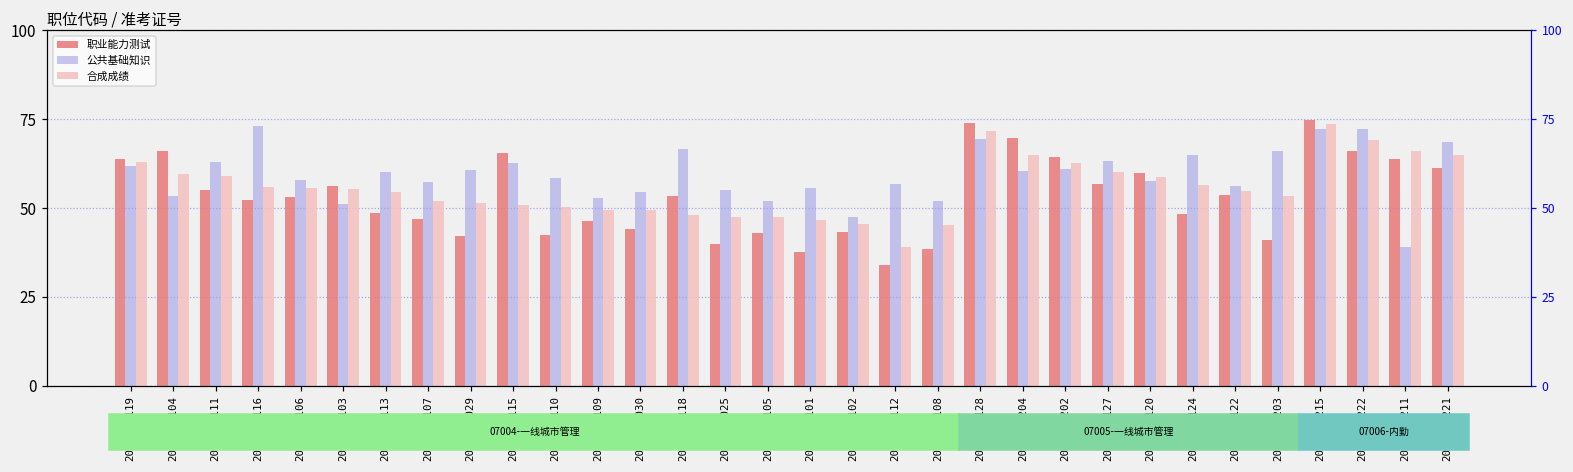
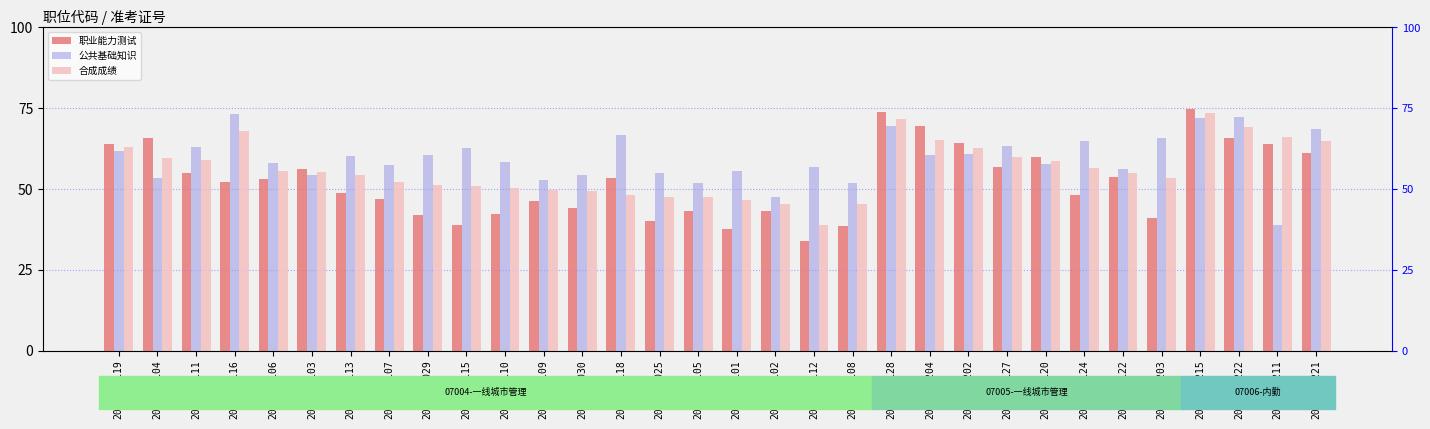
合成成绩, 2017002116: 56 -> 68
公共基础知识, 2017002103: 51 -> 54
职业能力测试, 2017002115: 66 -> 39
